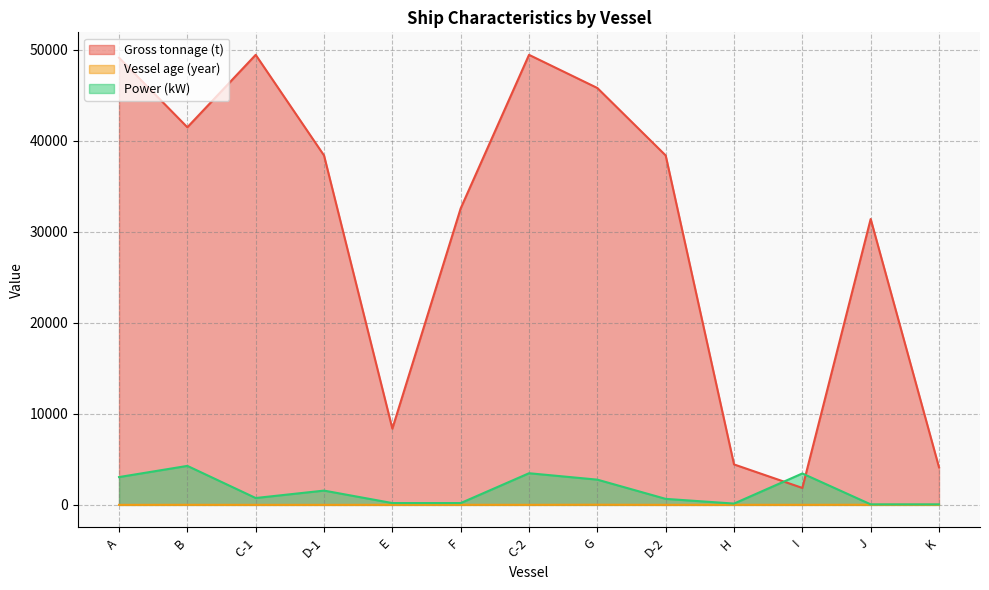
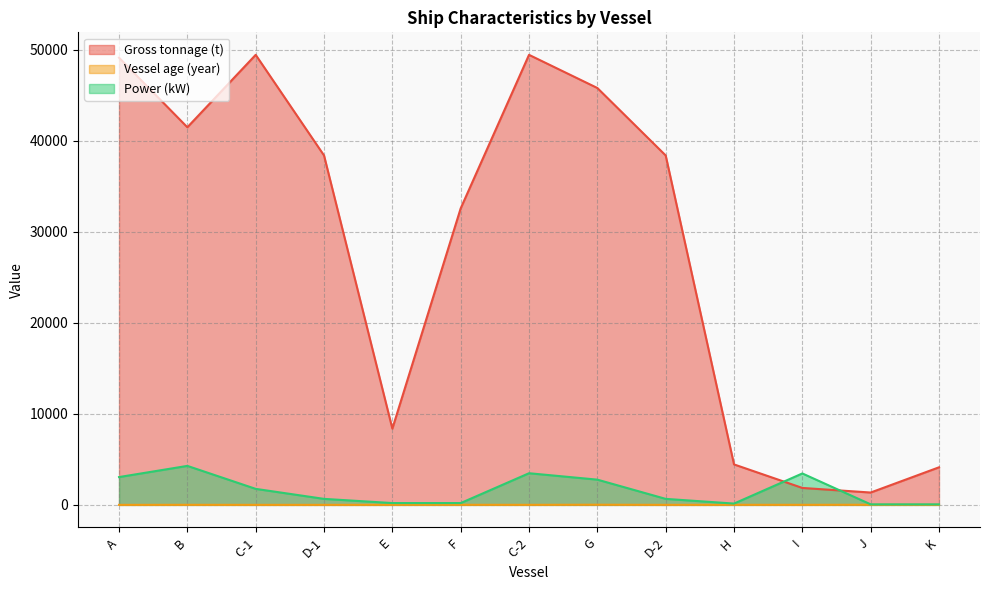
Power (kW), C-1: 1000 -> 2000
Power (kW), D-1: 2000 -> 1000
Gross tonnage (t), J: 31000 -> 1000
